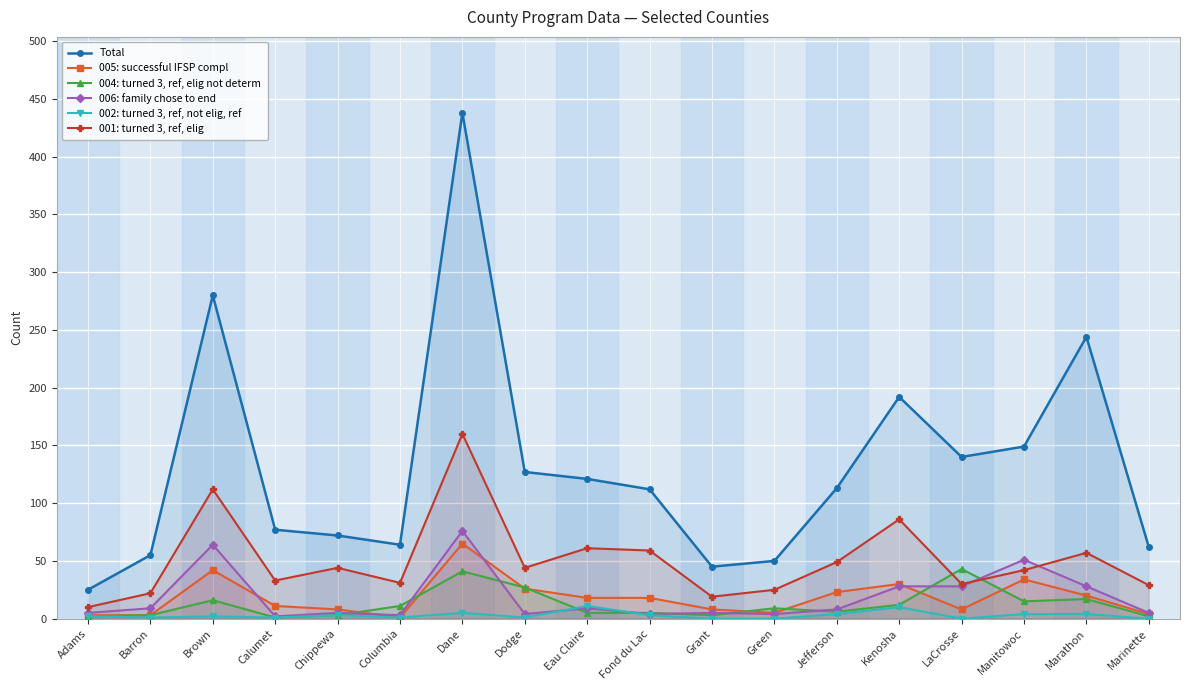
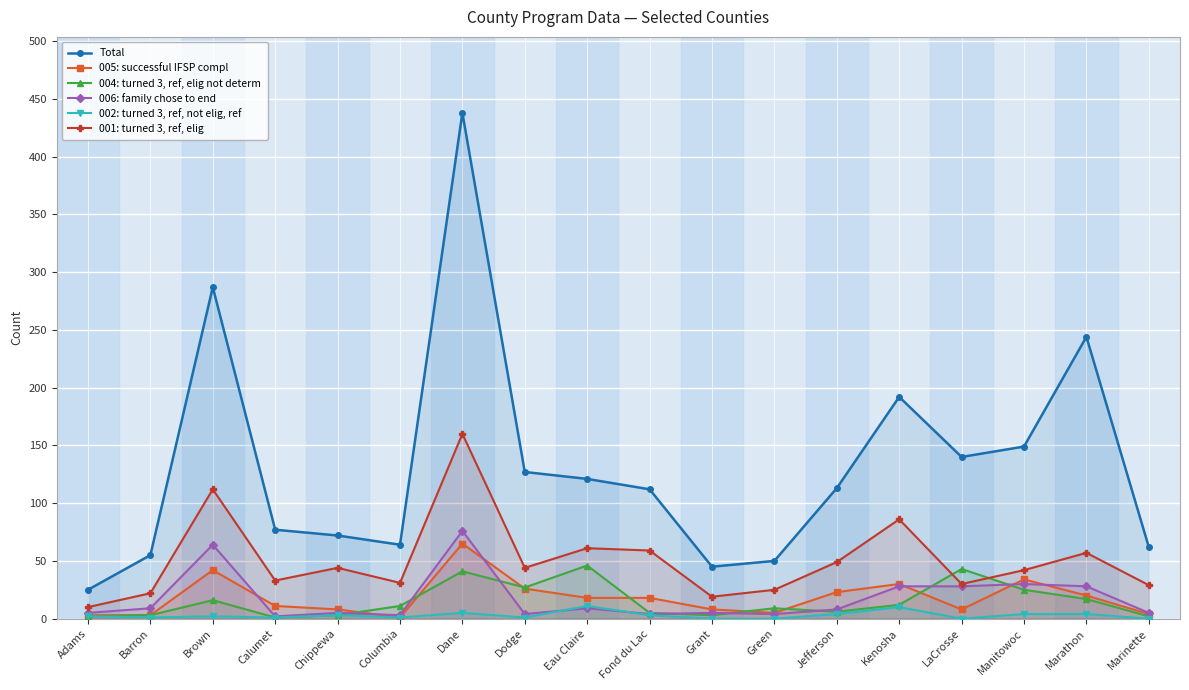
Total, Brown: 280 -> 287
004: turned 3, ref, elig not determ, Eau Claire: 5 -> 46
004: turned 3, ref, elig not determ, Manitowoc: 15 -> 25
006: family chose to end, Manitowoc: 51 -> 30
